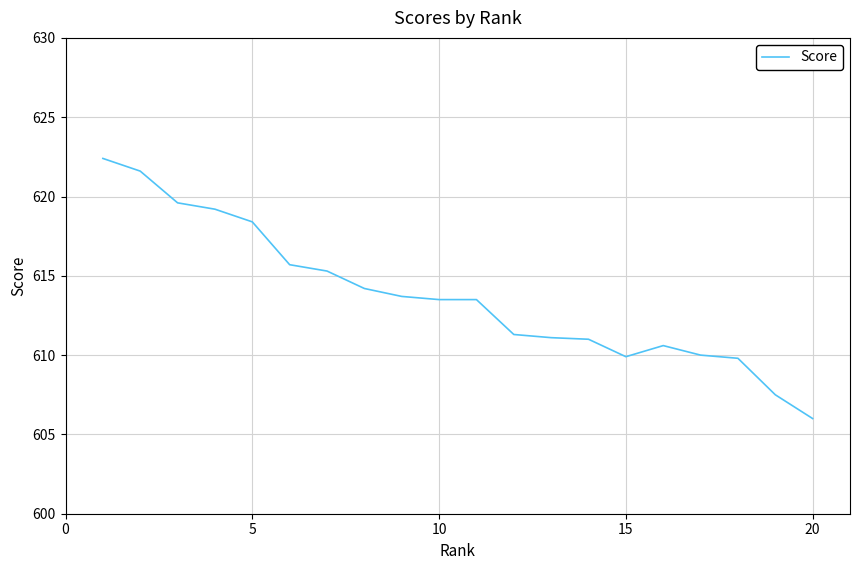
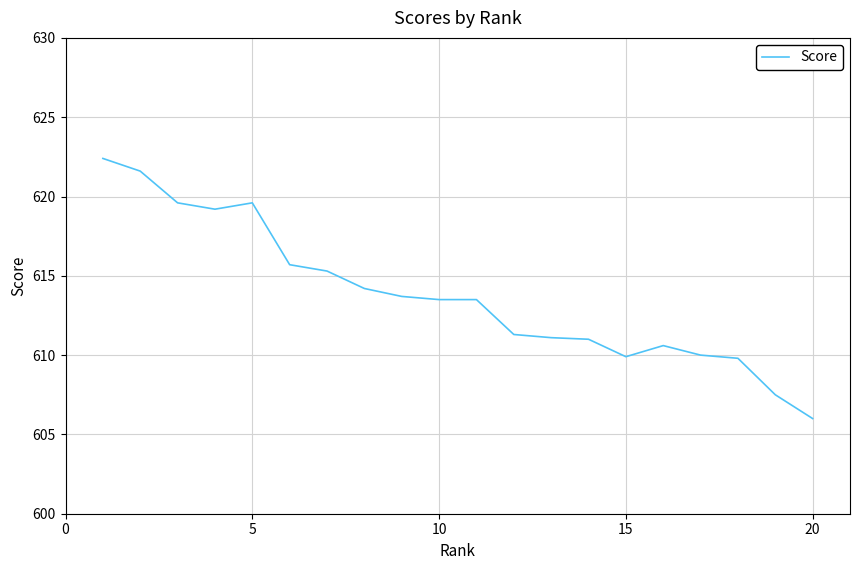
5: 618.4 -> 619.6
